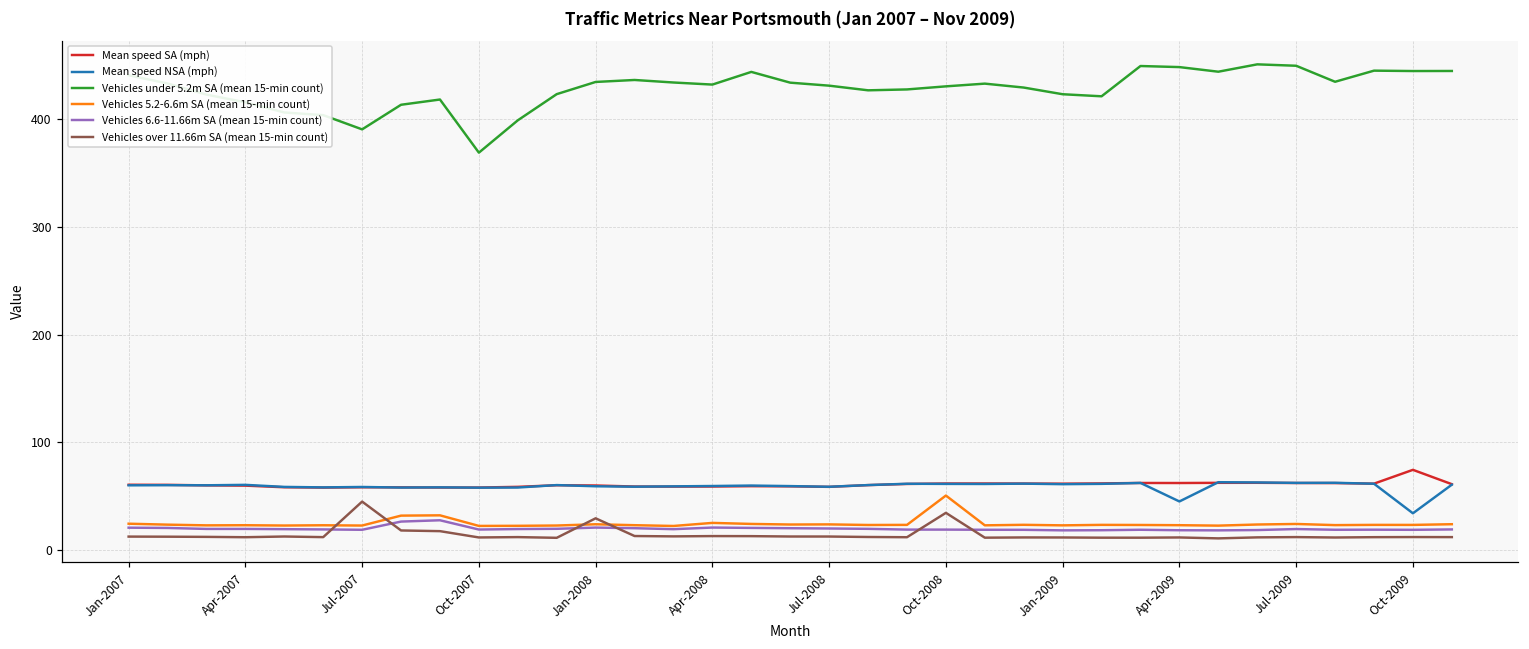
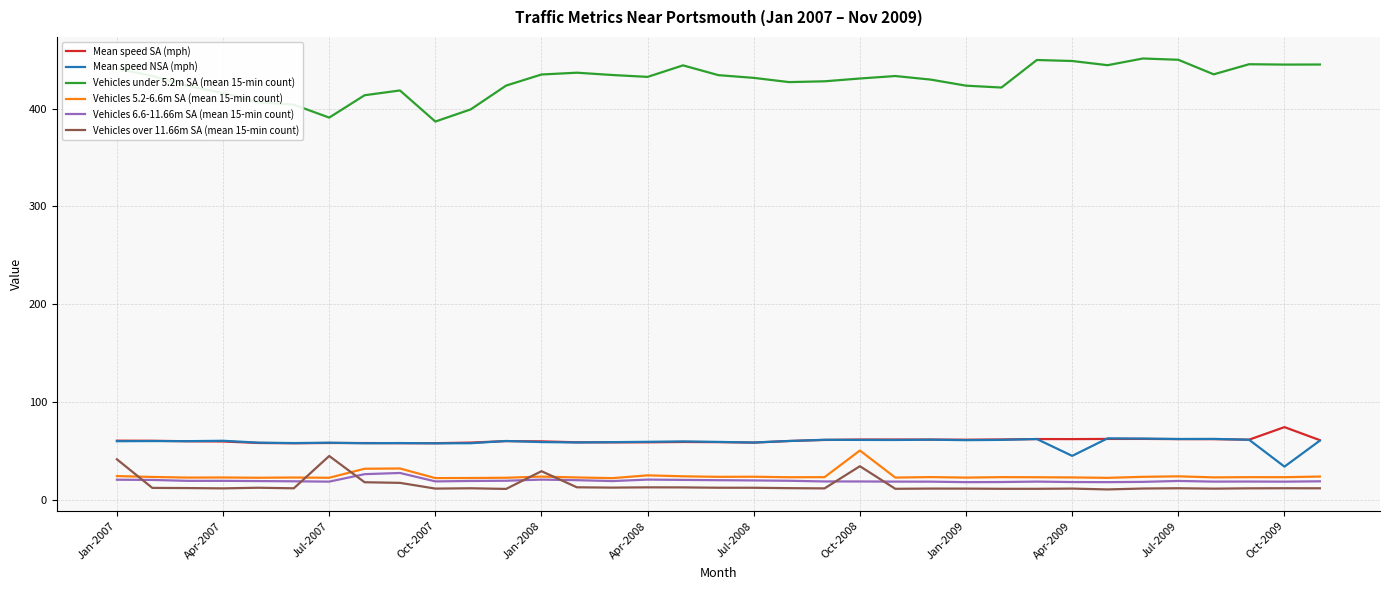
Vehicles over 11.66m SA (mean 15-min count), Jan-2007: 10 -> 40
Vehicles under 5.2m SA (mean 15-min count), Oct-2007: 370 -> 390
